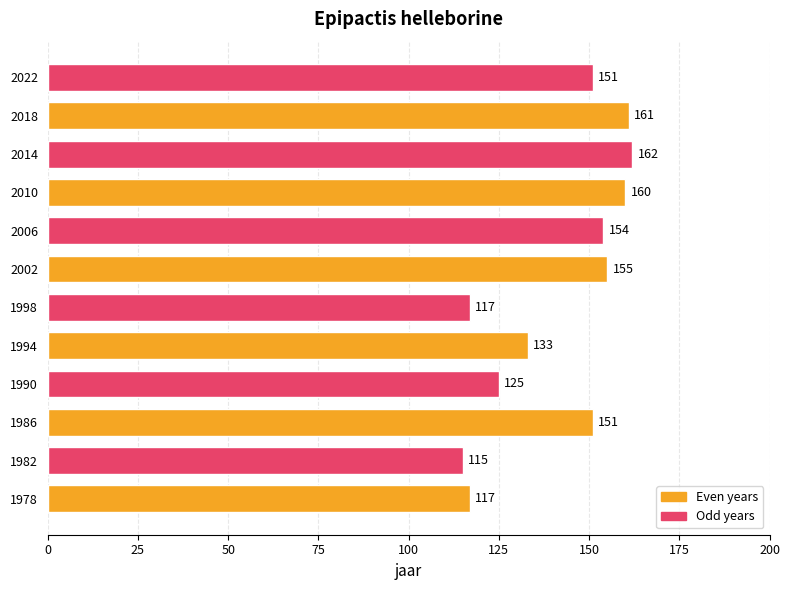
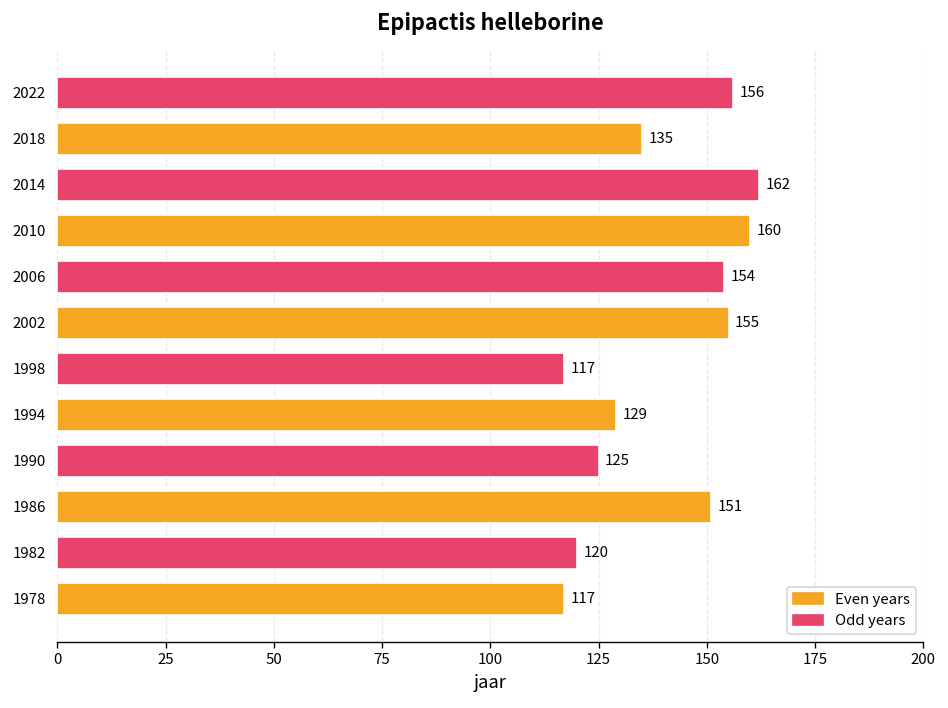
2022: 151 -> 156
2018: 161 -> 135
1994: 133 -> 129
1982: 115 -> 120
